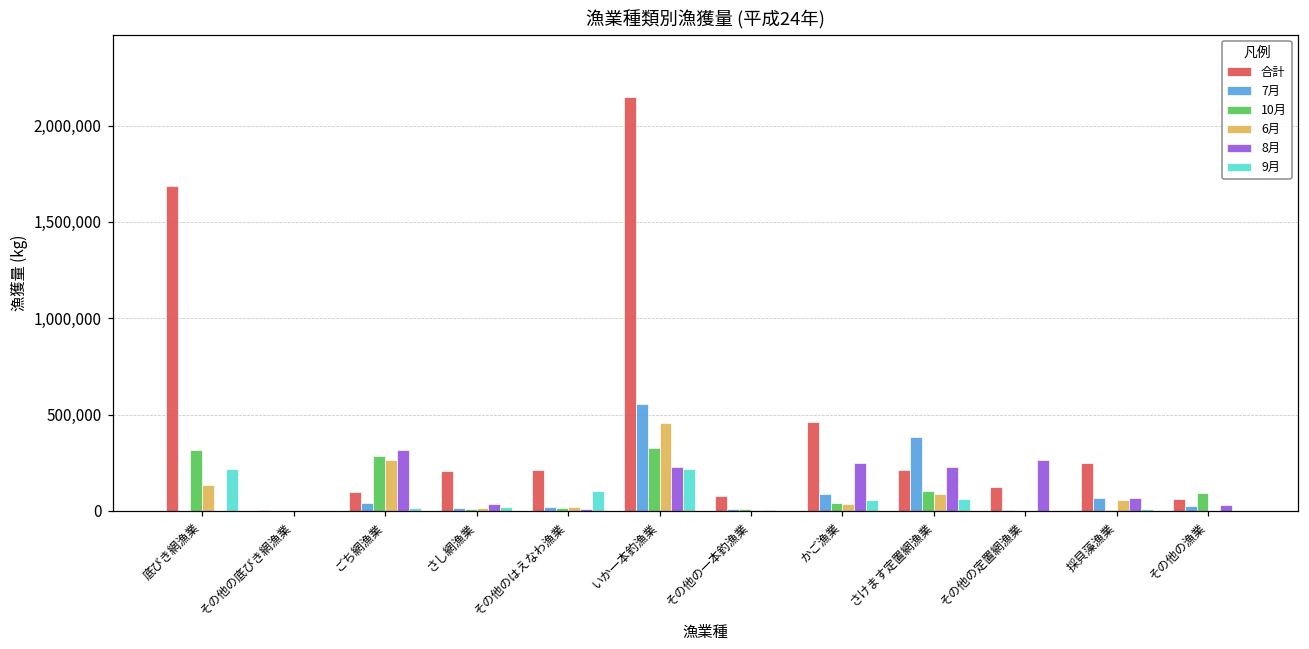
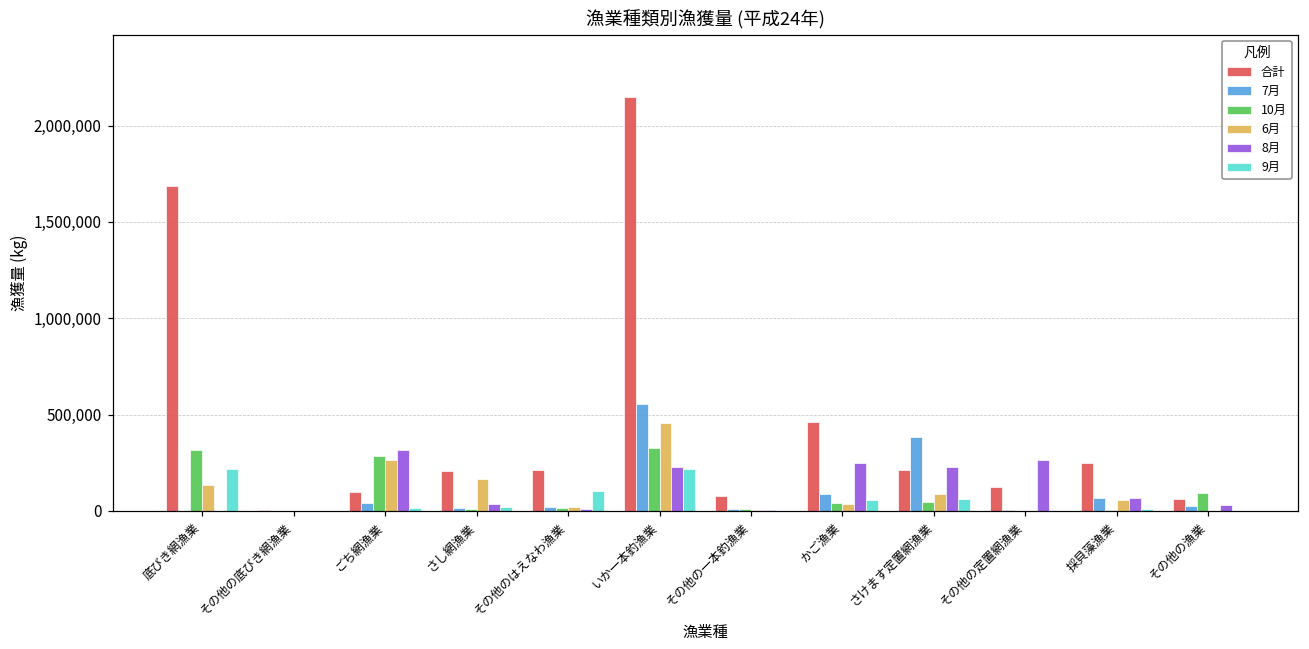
6月, さし網漁業: 20,000 -> 170,000
10月, さけます定置網漁業: 100,000 -> 50,000
